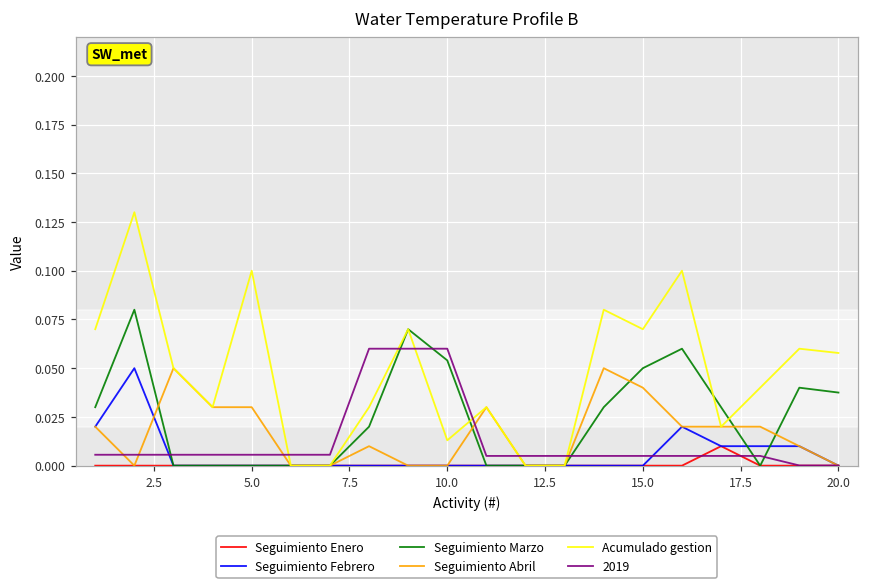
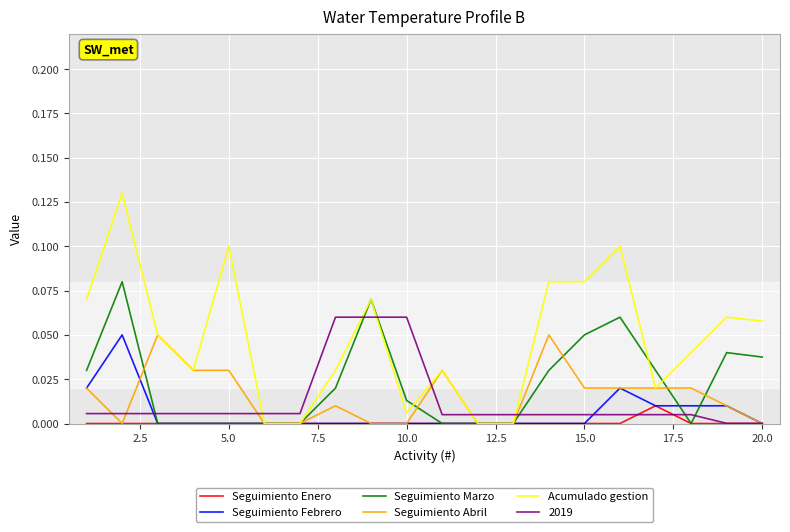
Seguimiento Marzo, 10.0: 0.054 -> 0.013
Acumulado gestion, 10.0: 0.013 -> 0.006
Seguimiento Abril, 15.0: 0.04 -> 0.02
Acumulado gestion, 15.0: 0.07 -> 0.08
